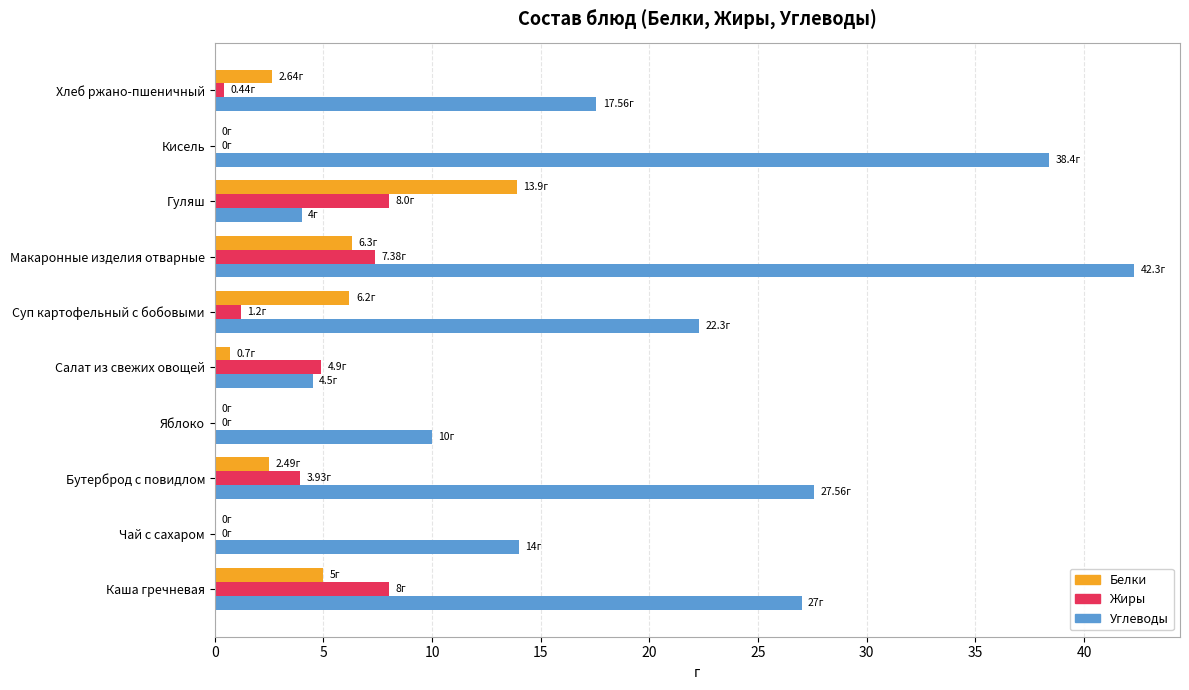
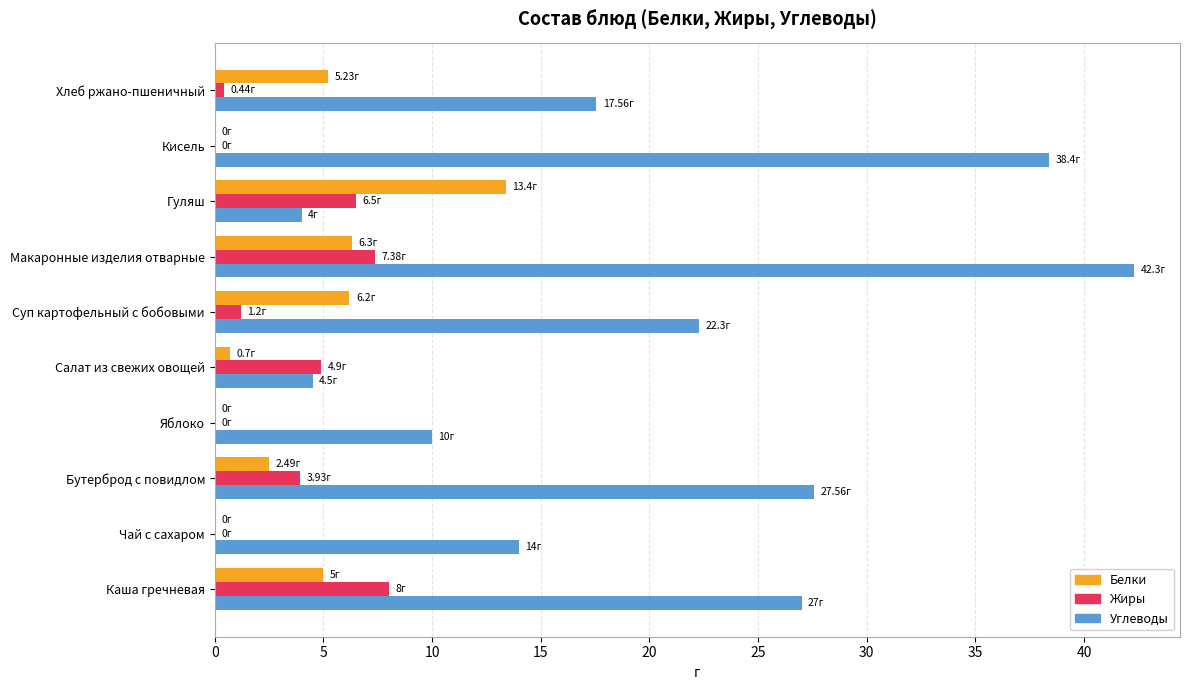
Белки, Хлеб ржано-пшеничный: 2.64г -> 5.23г
Белки, Гуляш: 13.9г -> 13.4г
Жиры, Гуляш: 8.0г -> 6.5г
